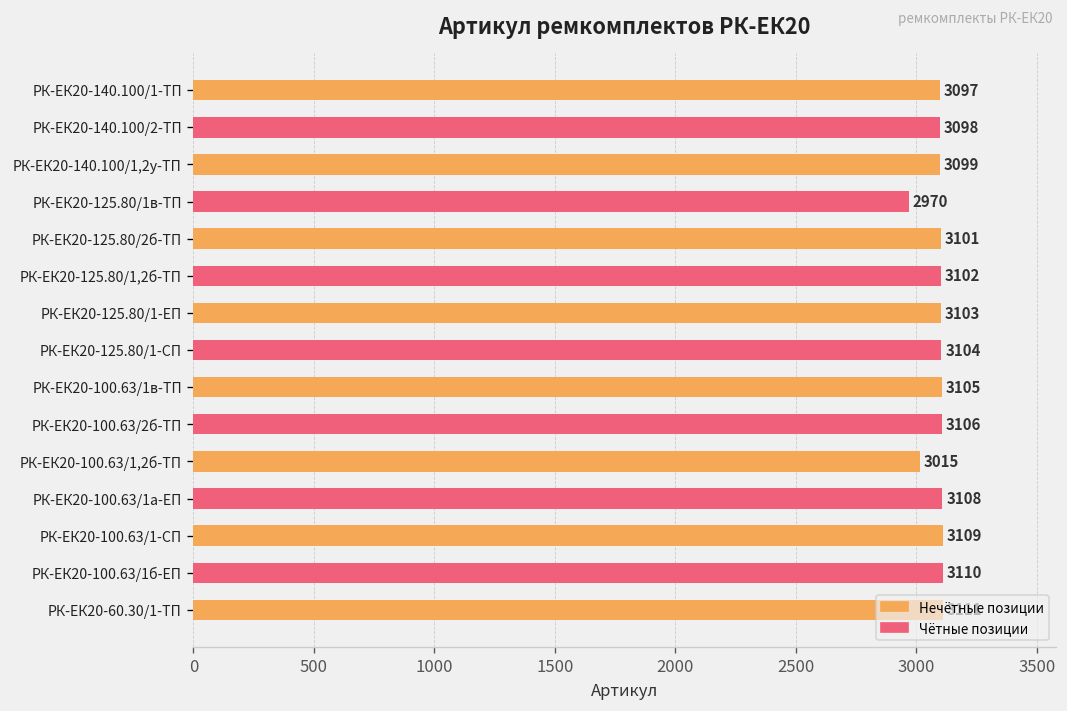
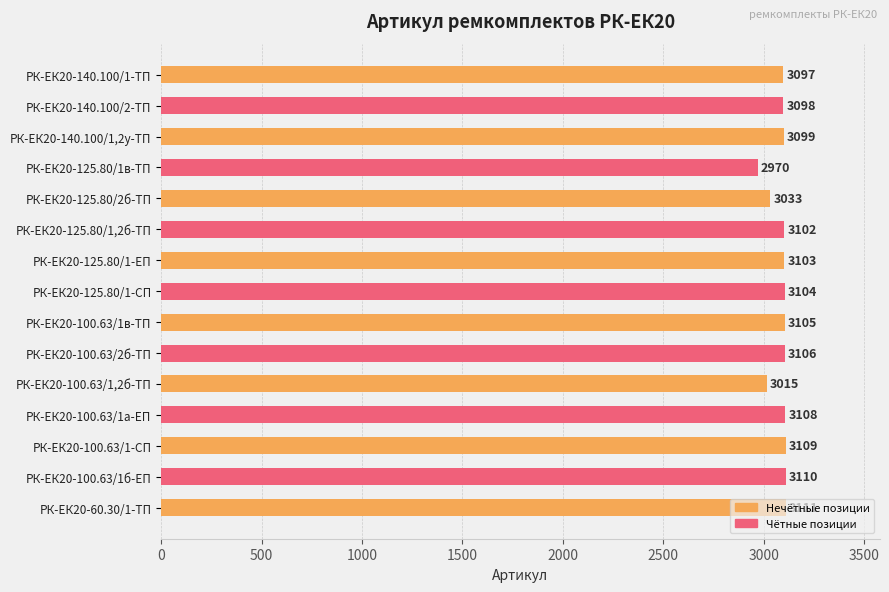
РК-ЕК20-125.80/2б-ТП: 3101 -> 3033
